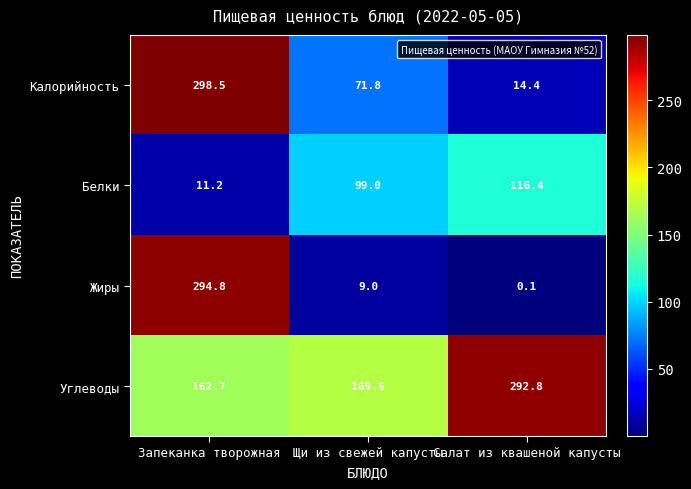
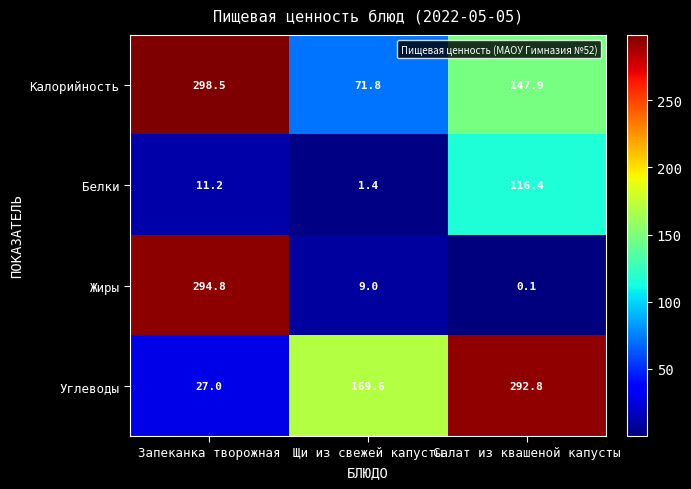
Калорийность, Салат из квашеной капусты: 14.4 -> 147.9
Белки, Щи из свежей капусты: 99.0 -> 1.4
Углеводы, Запеканка творожная: 162.7 -> 27.0
